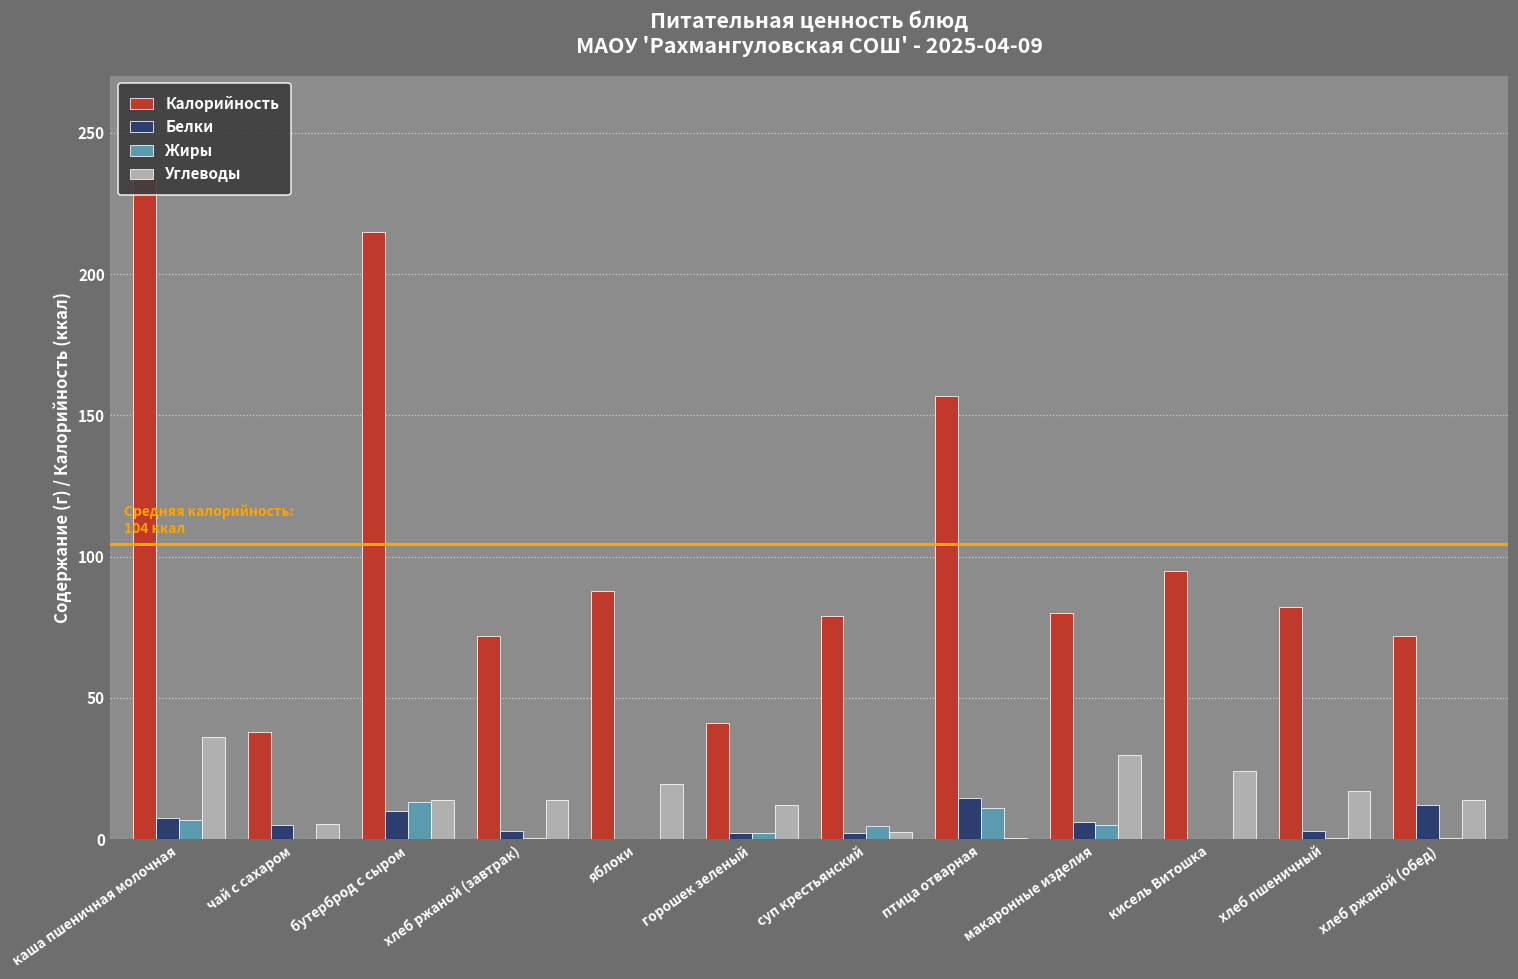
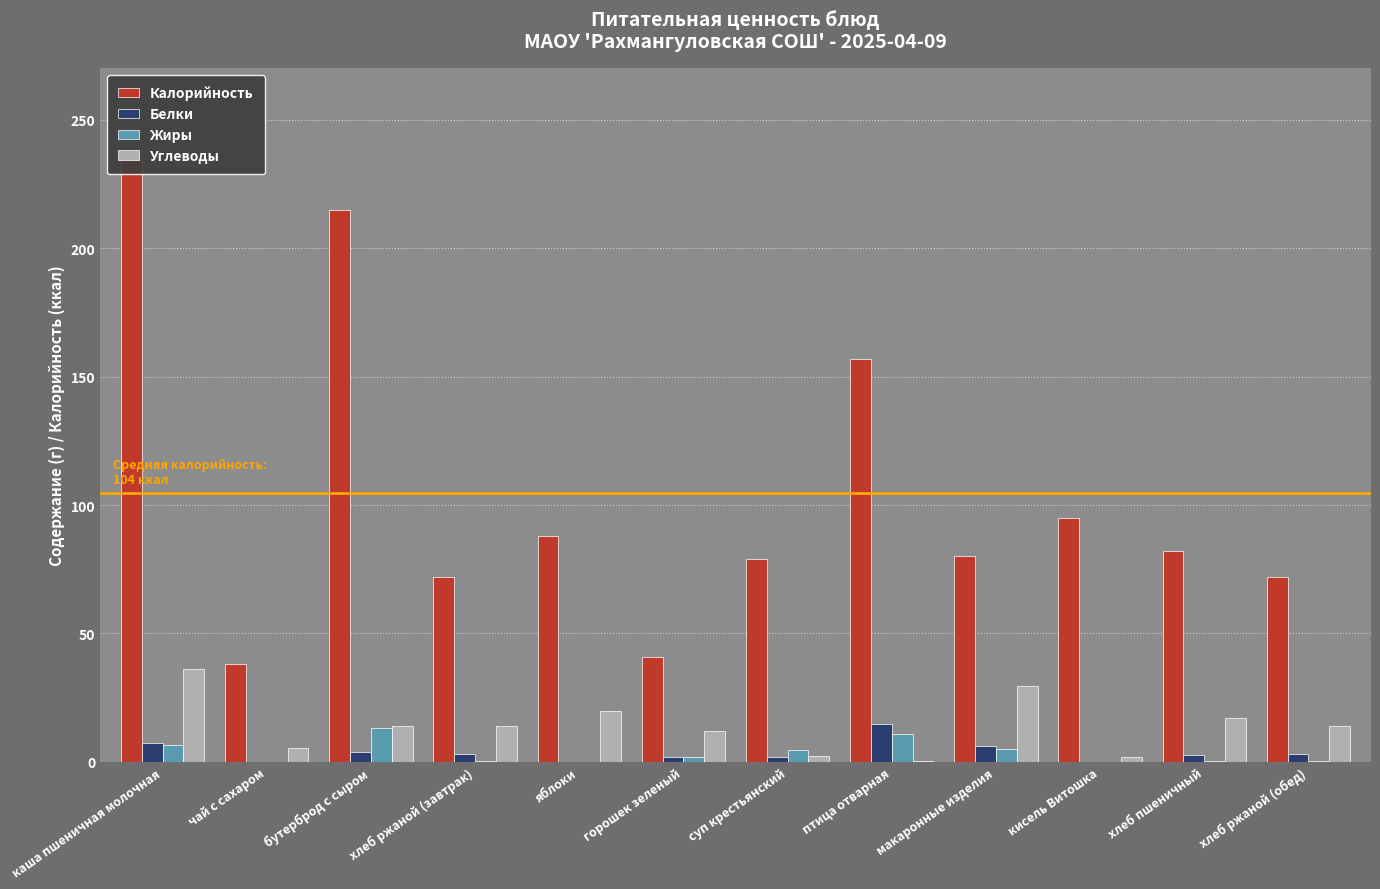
Белки, чай с сахаром: 5 -> 0
Белки, бутерброд с сыром: 10 -> 4
Углеводы, кисель Витошка: 24 -> 2
Белки, хлеб ржаной (обед): 12 -> 3
